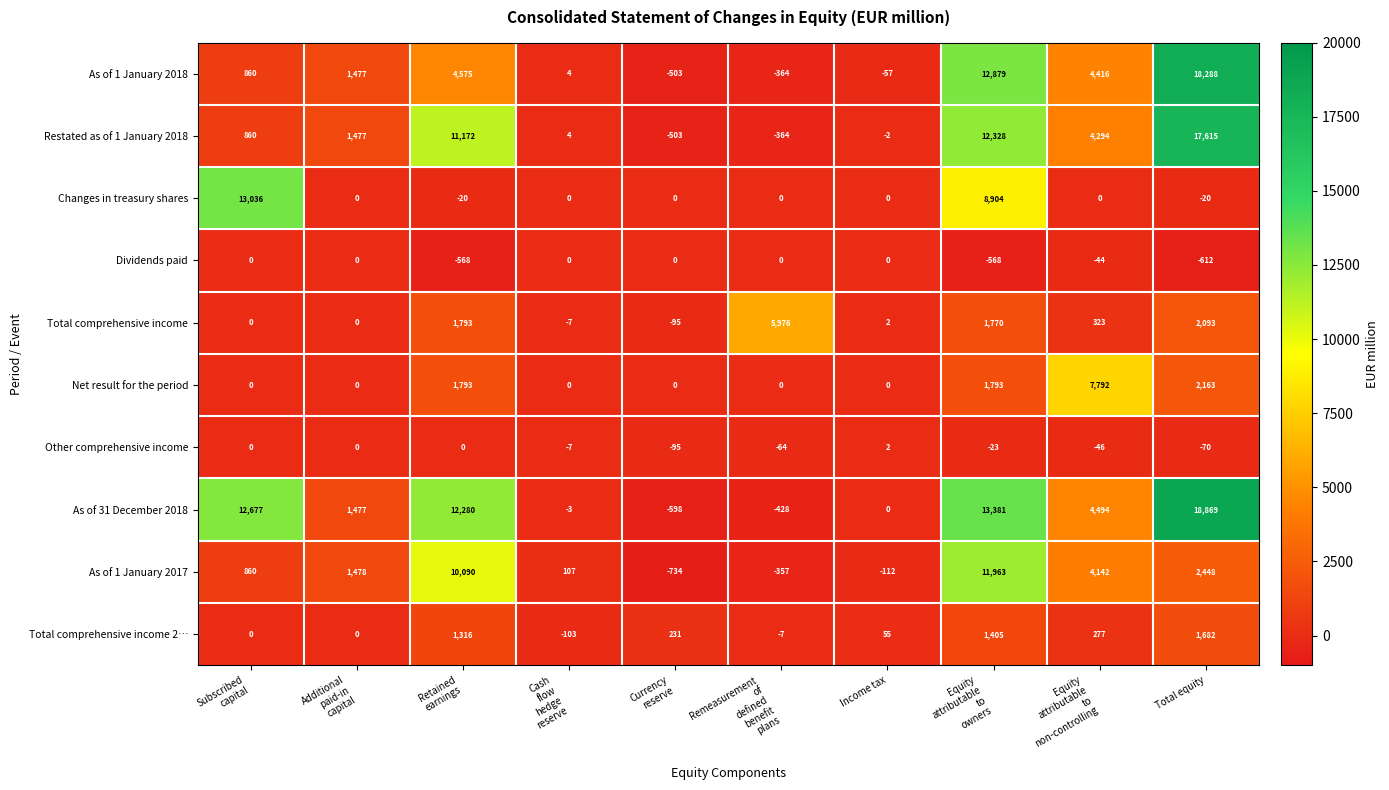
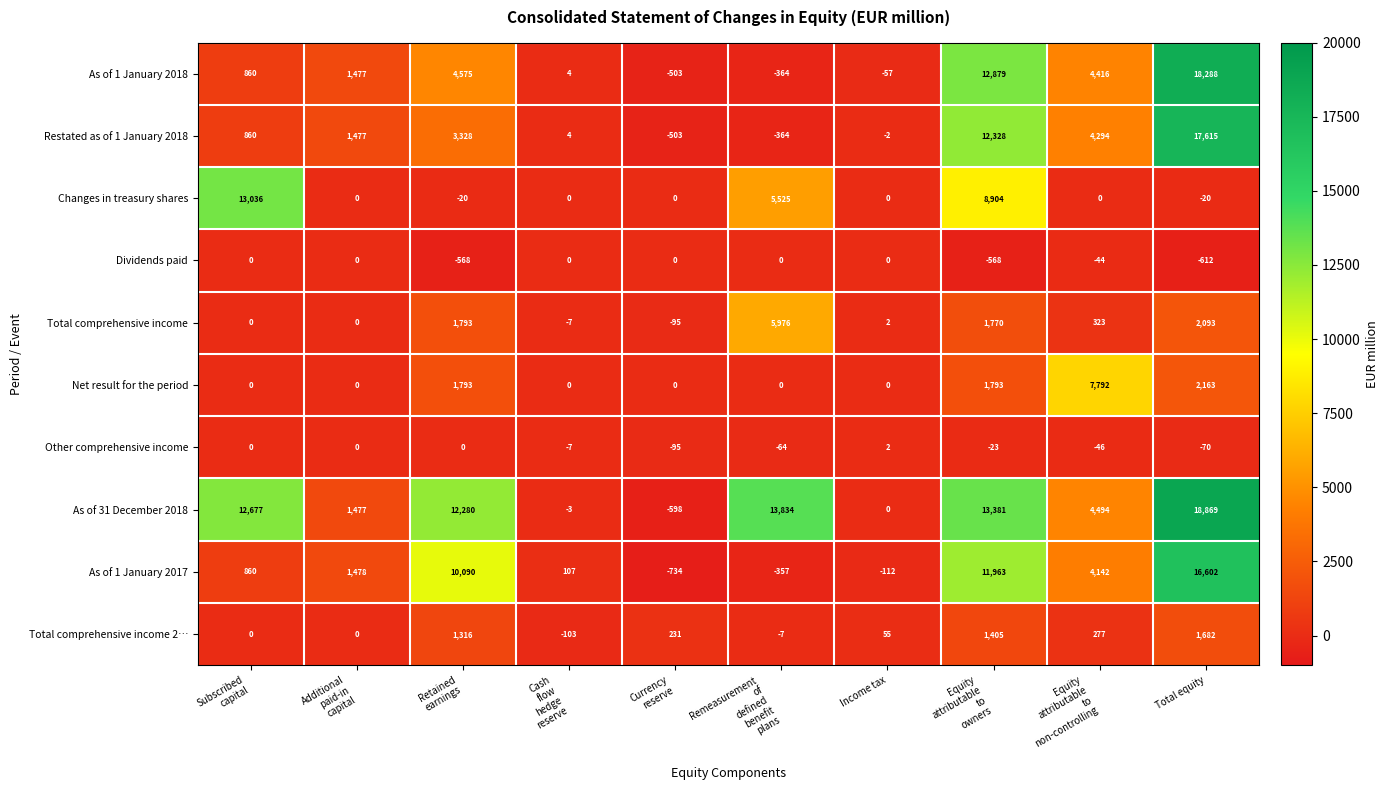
Restated as of 1 January 2018, Retained earnings: 11,172 -> 3,328
Changes in treasury shares, Remeasurement of defined benefit plans: 0 -> 5,525
As of 31 December 2018, Remeasurement of defined benefit plans: -428 -> 13,834
As of 1 January 2017, Total equity: 2,448 -> 16,602
